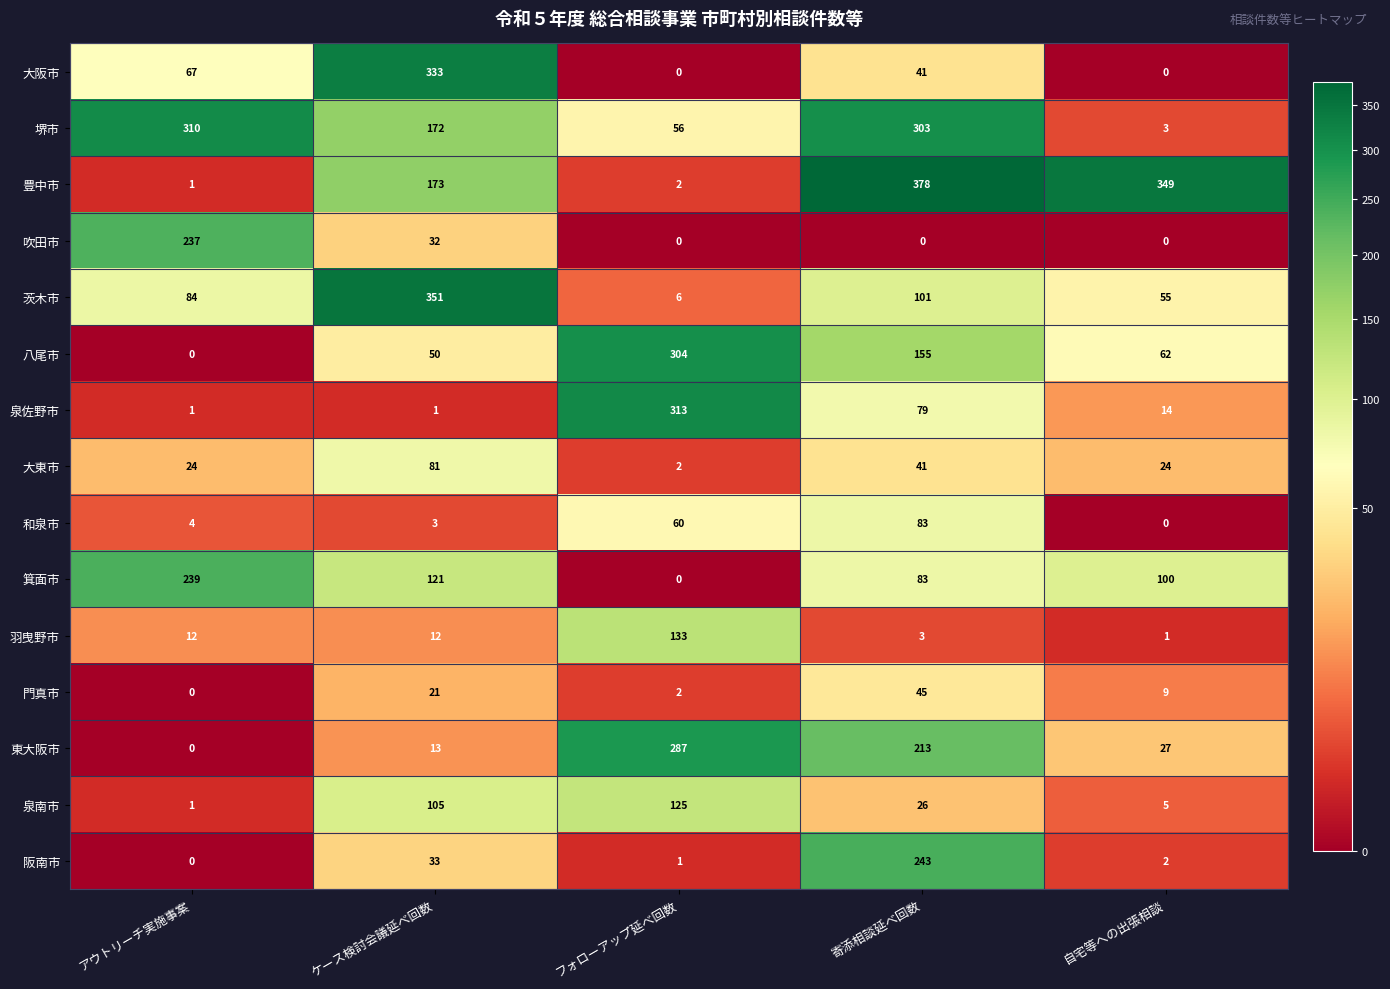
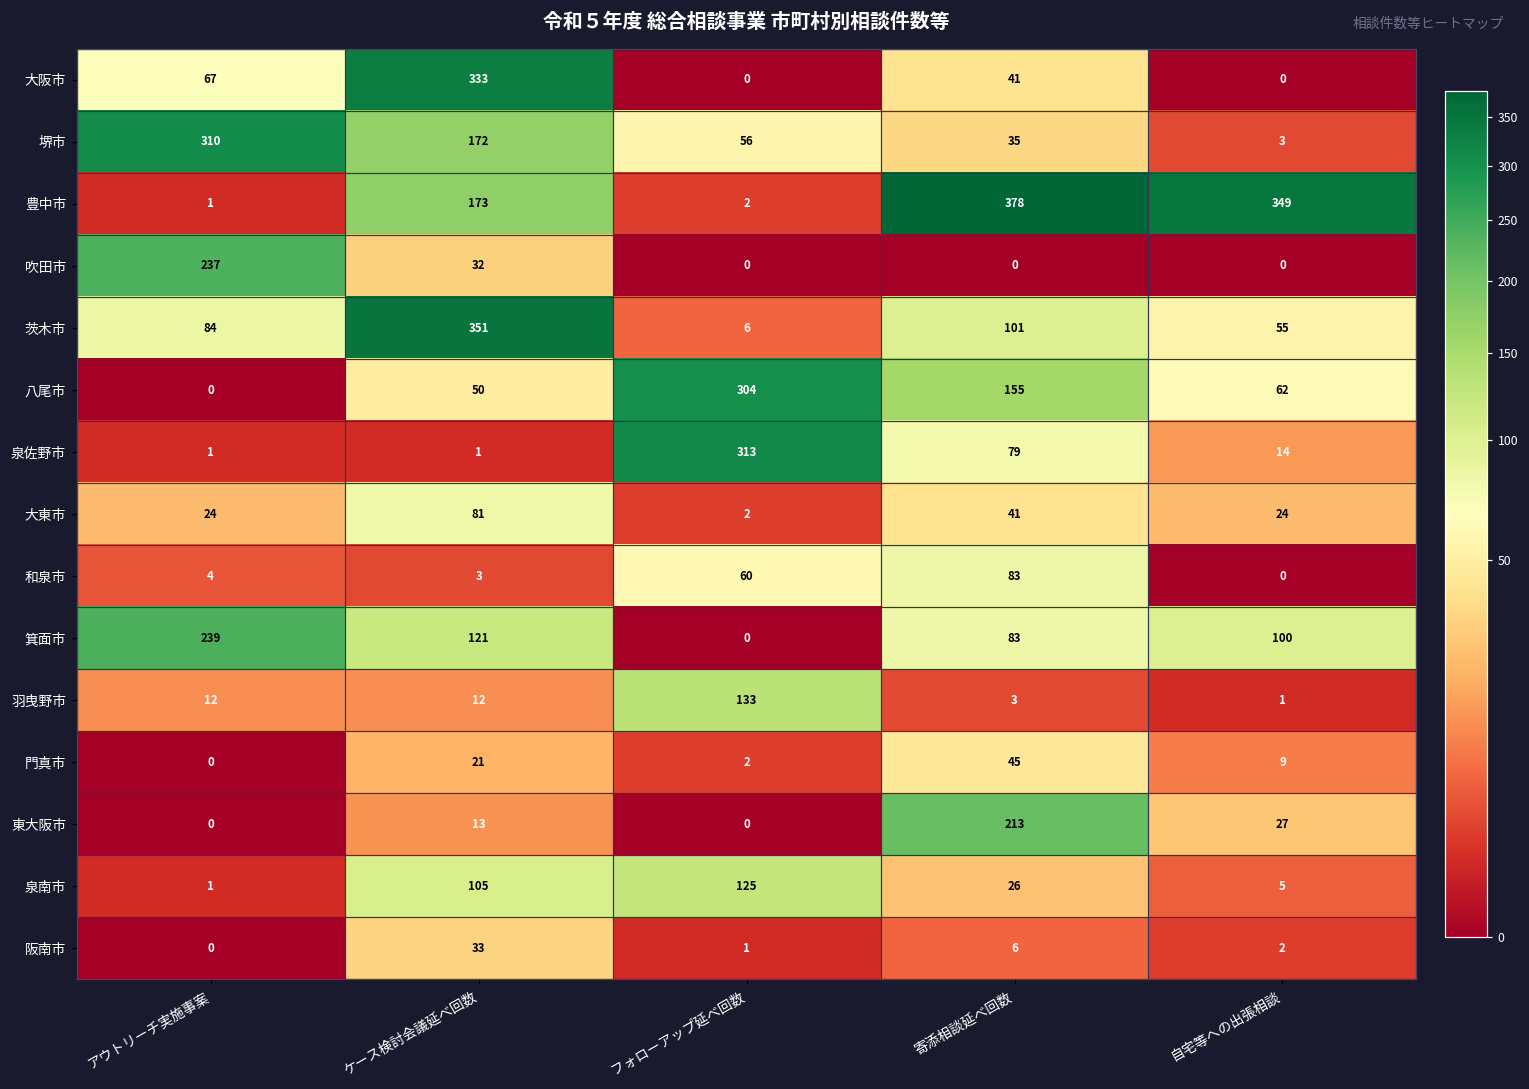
堺市, 寄添相談延べ回数: 303 -> 35
東大阪市, フォローアップ延べ回数: 287 -> 0
阪南市, 寄添相談延べ回数: 243 -> 6
